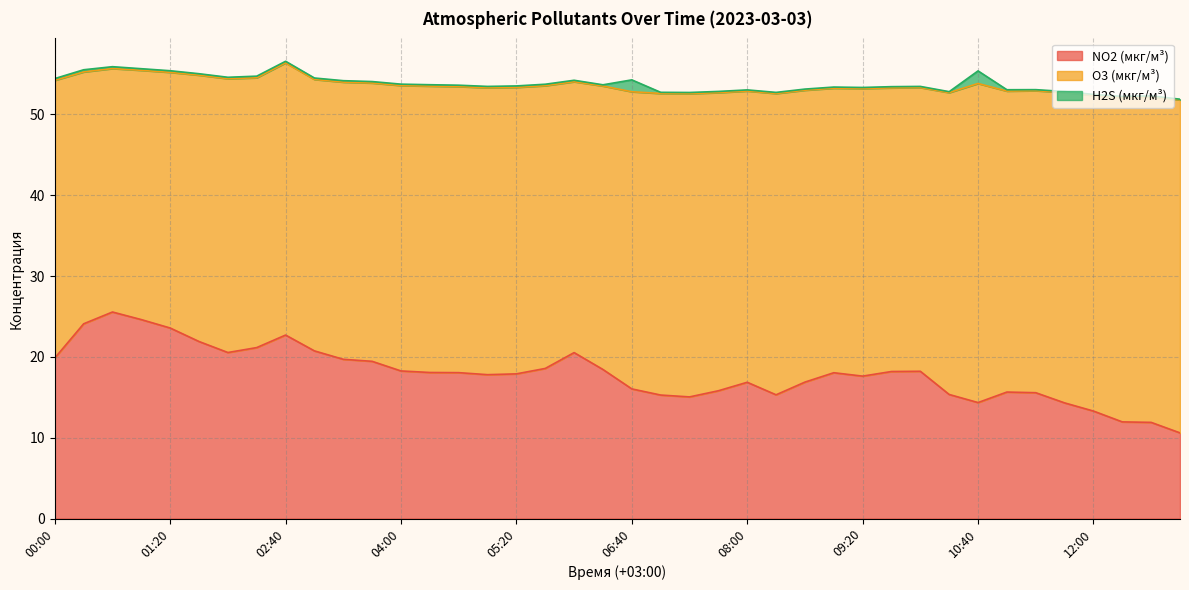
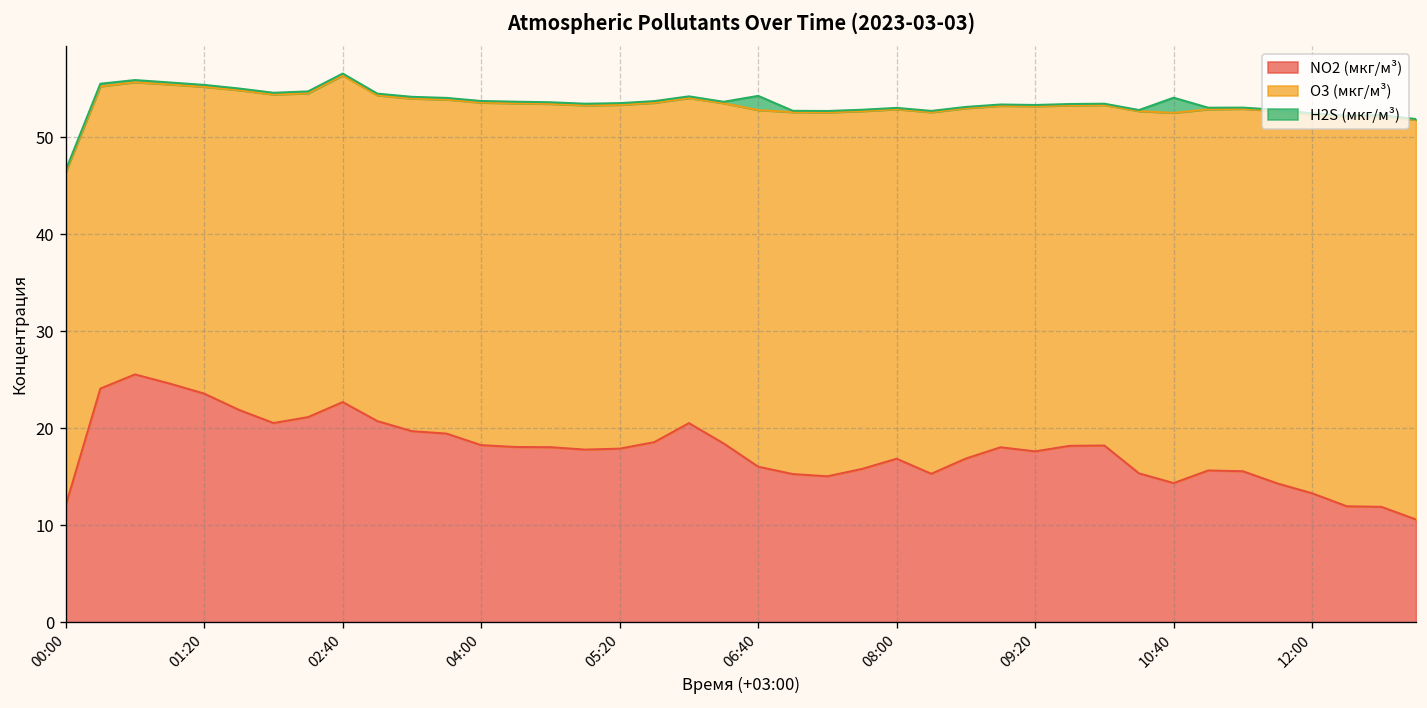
NO2 (мкг/м³), 00:00: 20 -> 12
O3 (мкг/м³), 10:40: 39 -> 38
